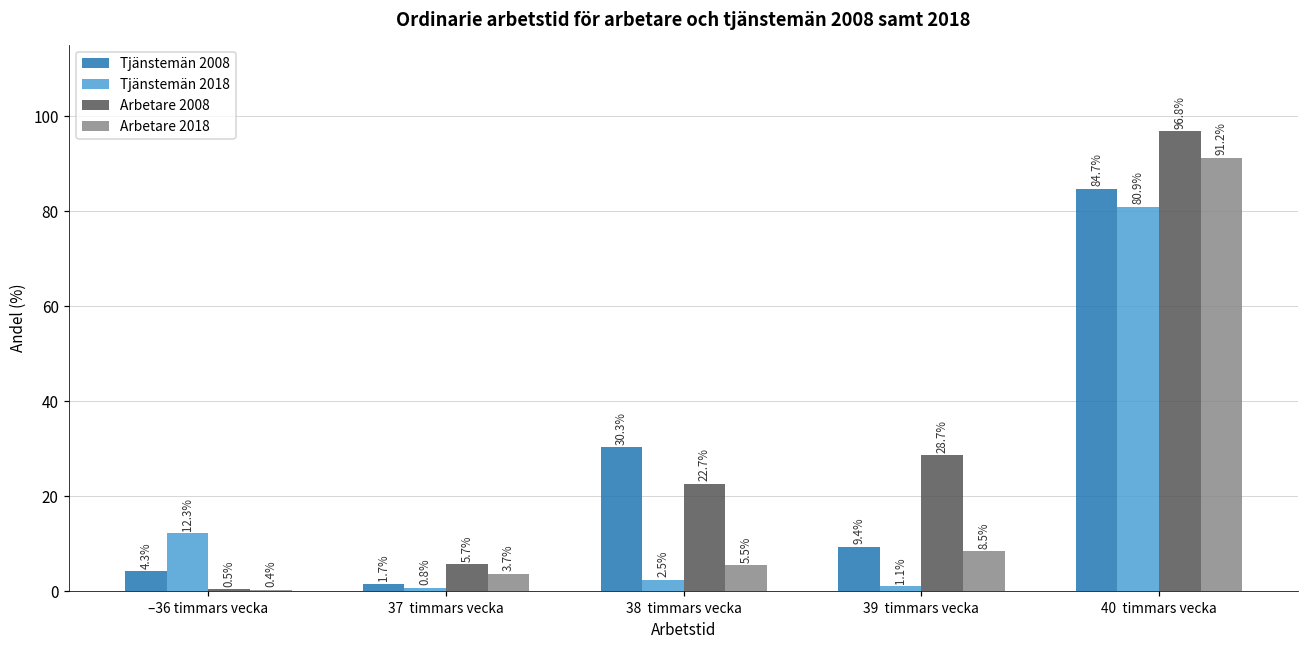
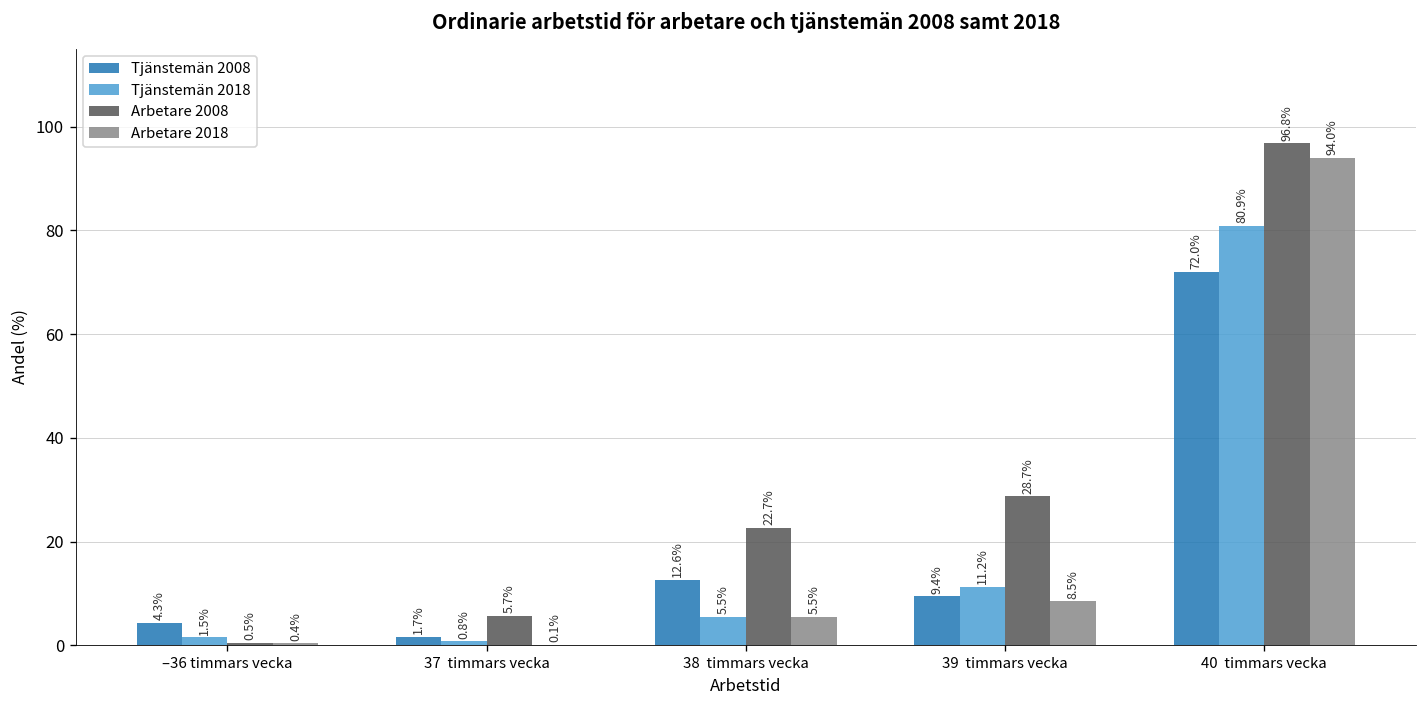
Tjänstemän 2018, –36 timmars vecka: 12.3% -> 1.5%
Arbetare 2018, 37 timmars vecka: 3.7% -> 0.1%
Tjänstemän 2008, 38 timmars vecka: 30.3% -> 12.6%
Tjänstemän 2018, 38 timmars vecka: 2.5% -> 5.5%
Tjänstemän 2018, 39 timmars vecka: 1.1% -> 11.2%
Tjänstemän 2008, 40 timmars vecka: 84.7% -> 72.0%
Arbetare 2018, 40 timmars vecka: 91.2% -> 94.0%
